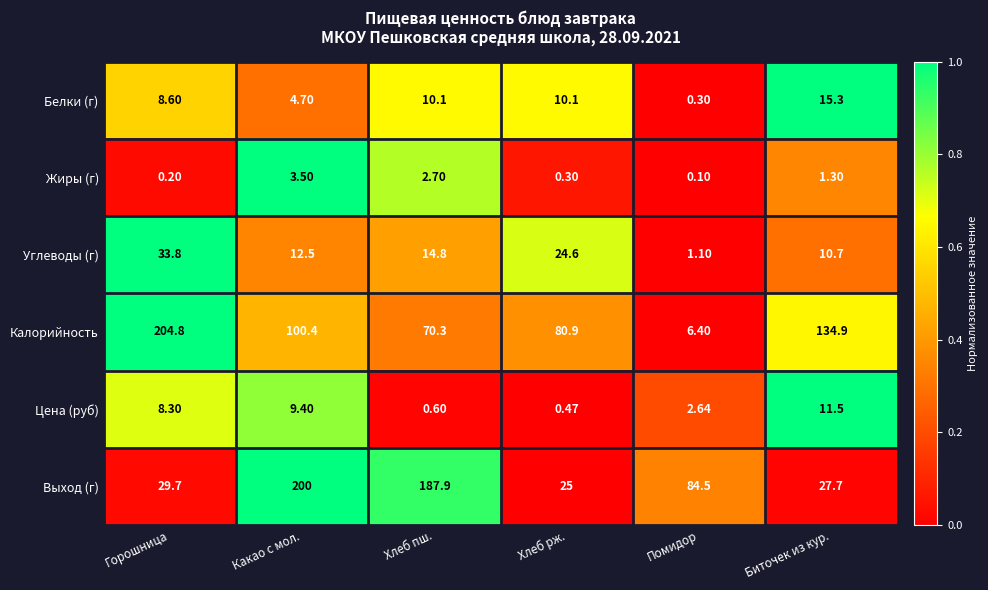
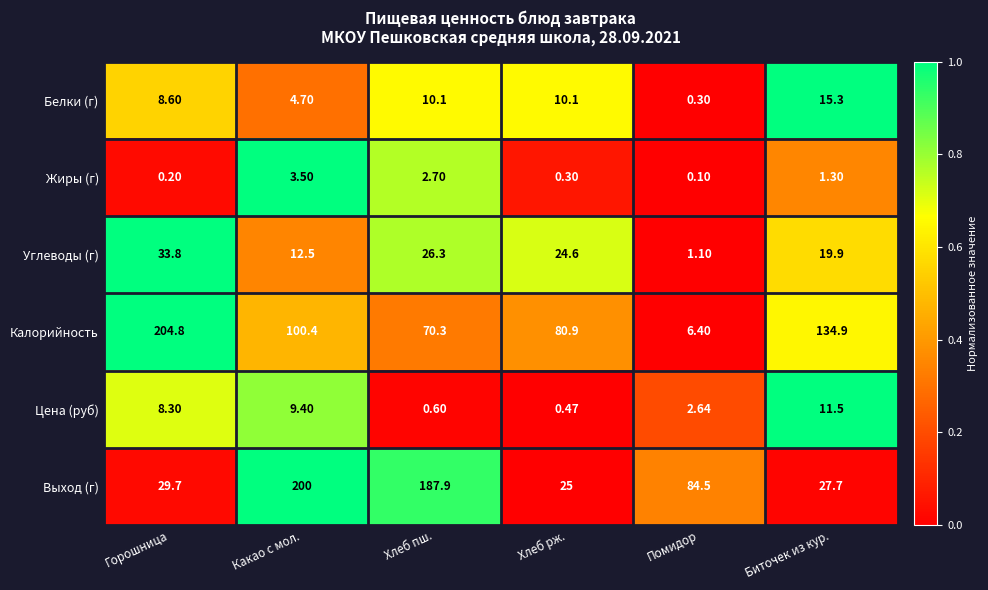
Углеводы (г), Хлеб пш.: 14.8 -> 26.3
Углеводы (г), Биточек из кур.: 10.7 -> 19.9
